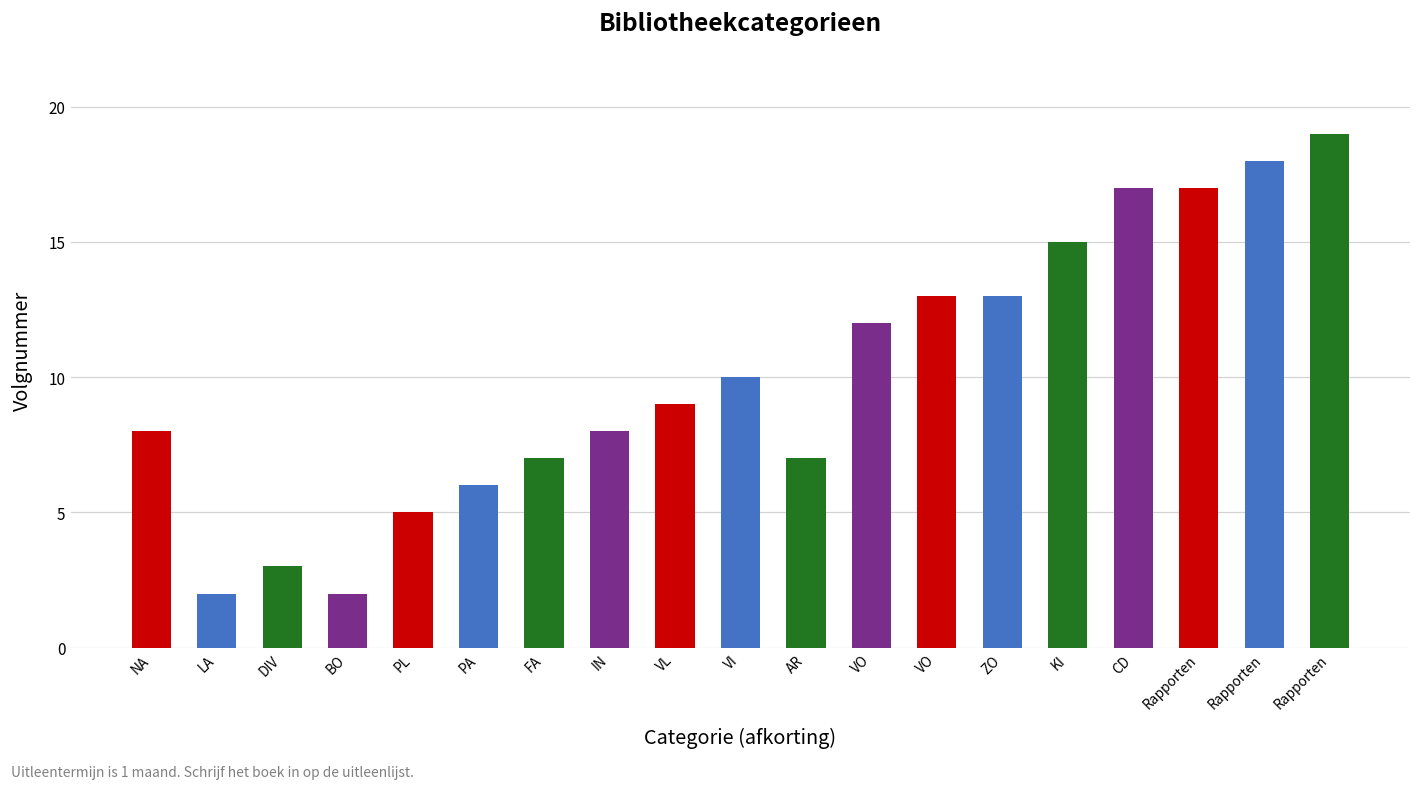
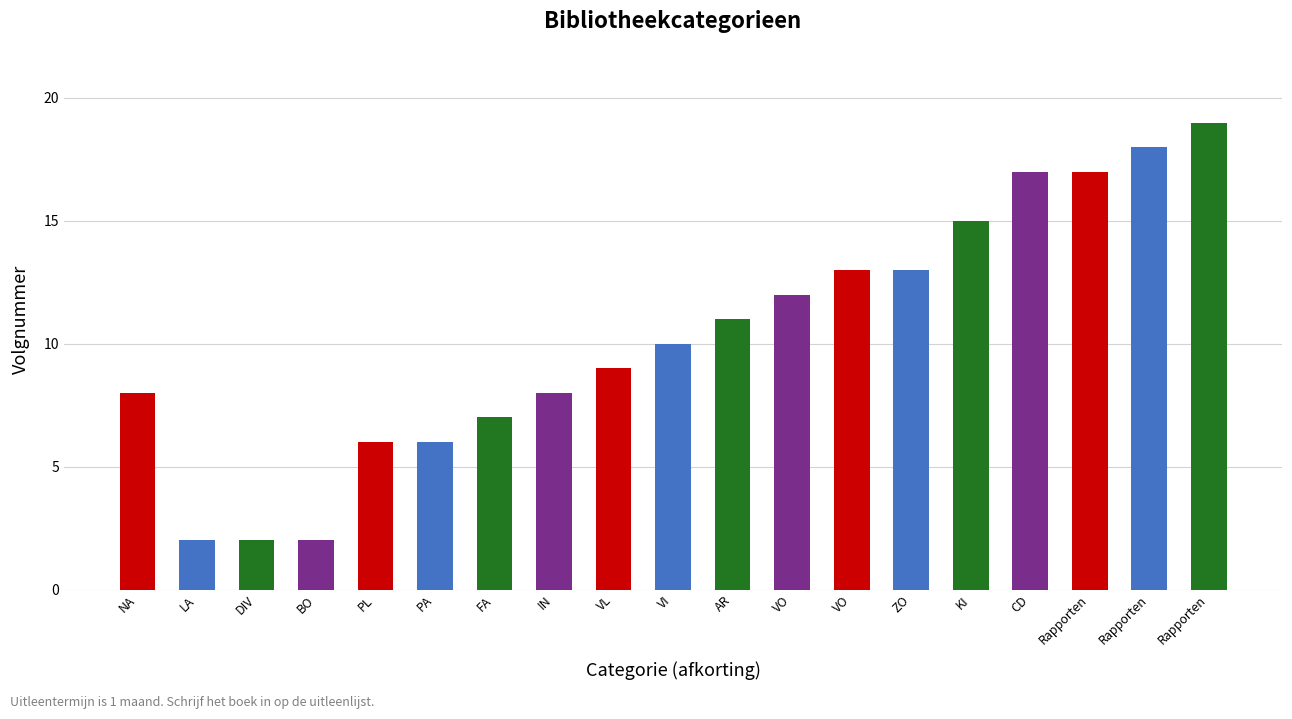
DIV: 3 -> 2
PL: 5 -> 6
AR: 7 -> 11
